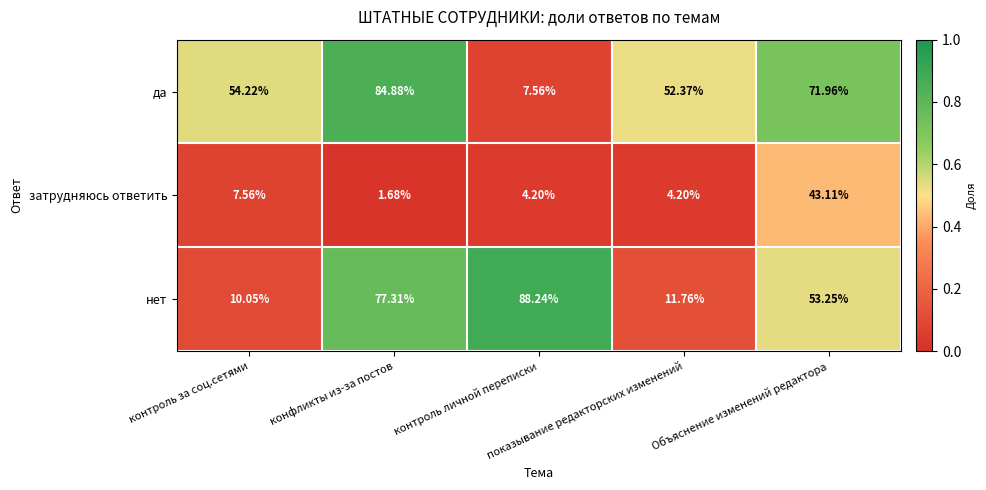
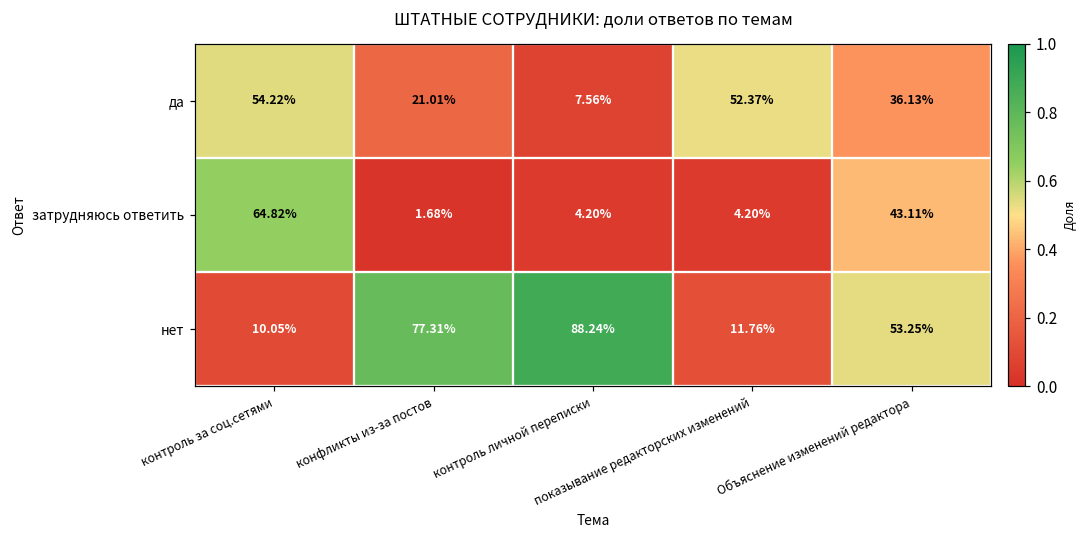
да, конфликты из-за постов: 84.88% -> 21.01%
да, Объяснение изменений редактора: 71.96% -> 36.13%
затрудняюсь ответить, контроль за соц.сетями: 7.56% -> 64.82%
